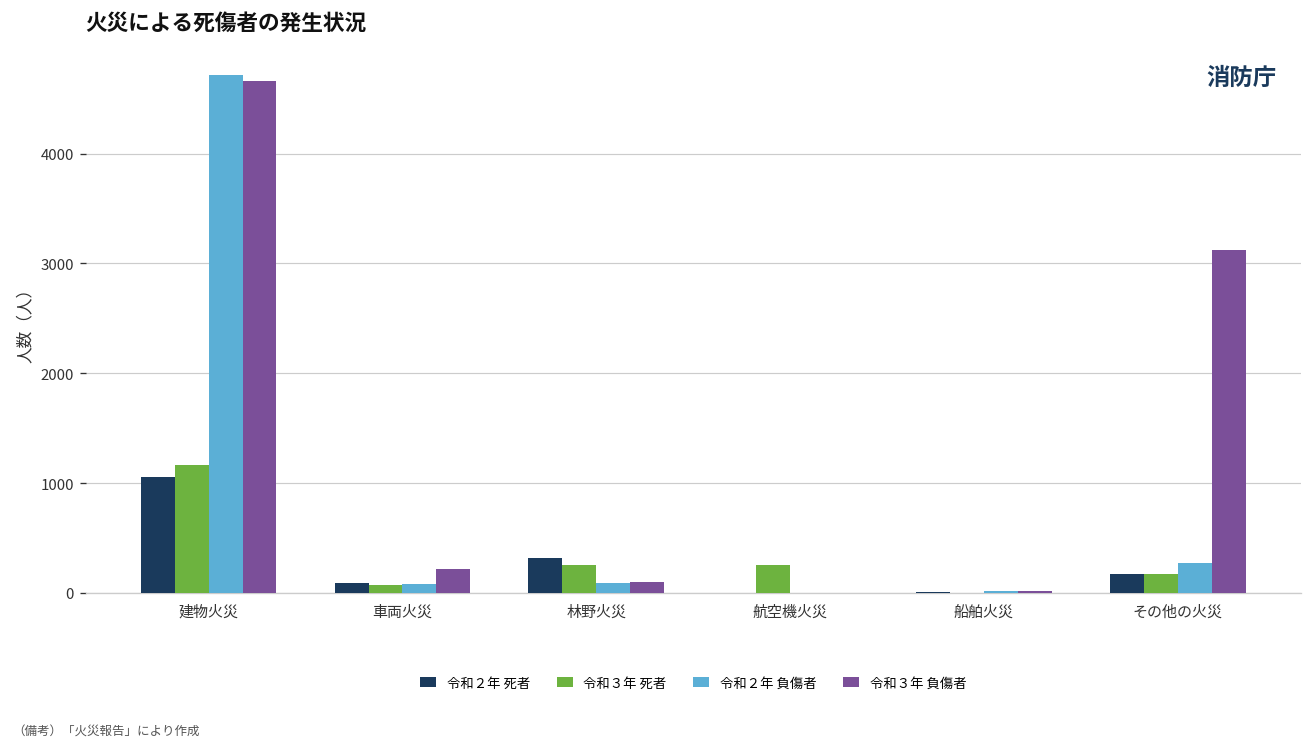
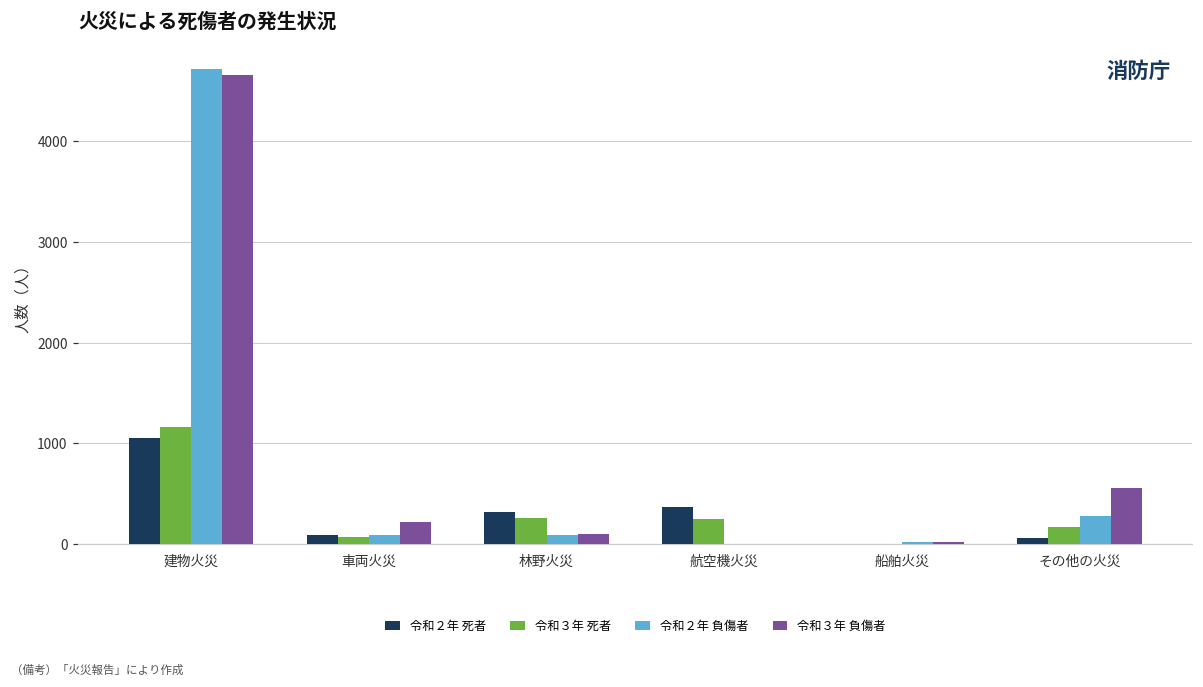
令和２年 死者, 航空機火災: 0 -> 400
令和２年 死者, その他の火災: 200 -> 100
令和３年 負傷者, その他の火災: 3100 -> 600
